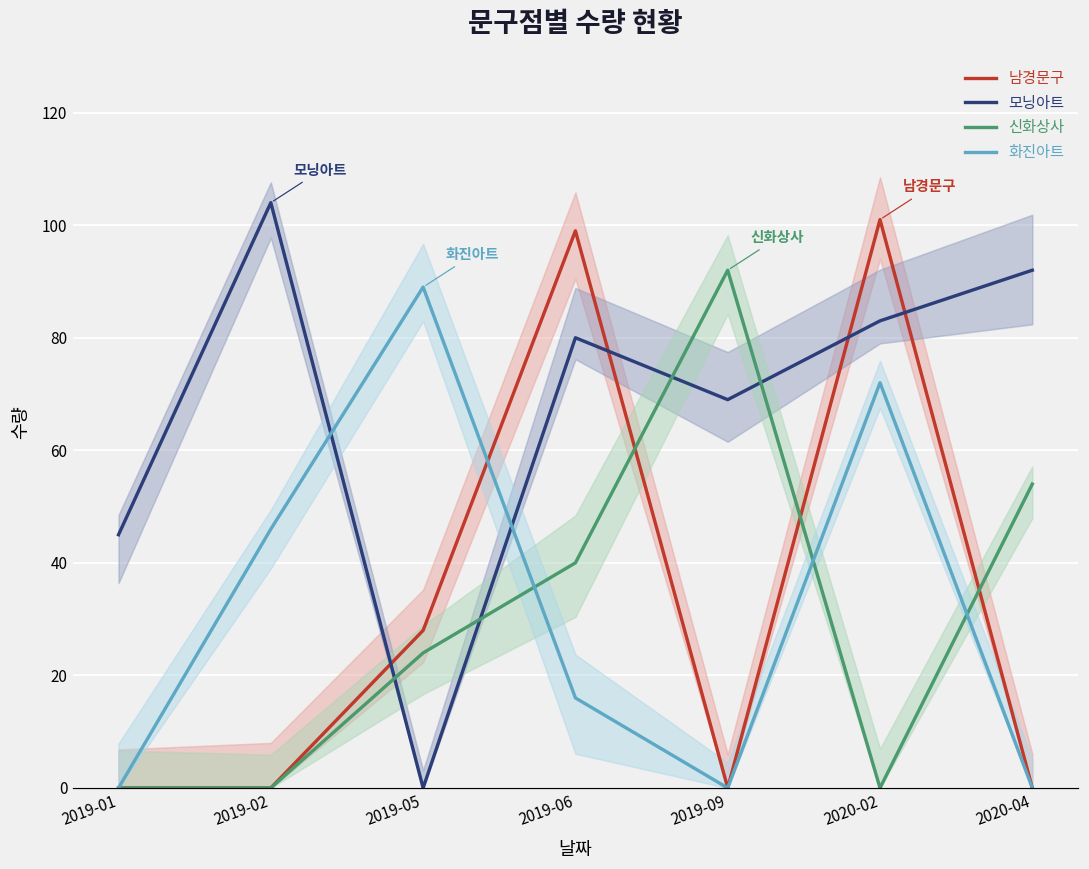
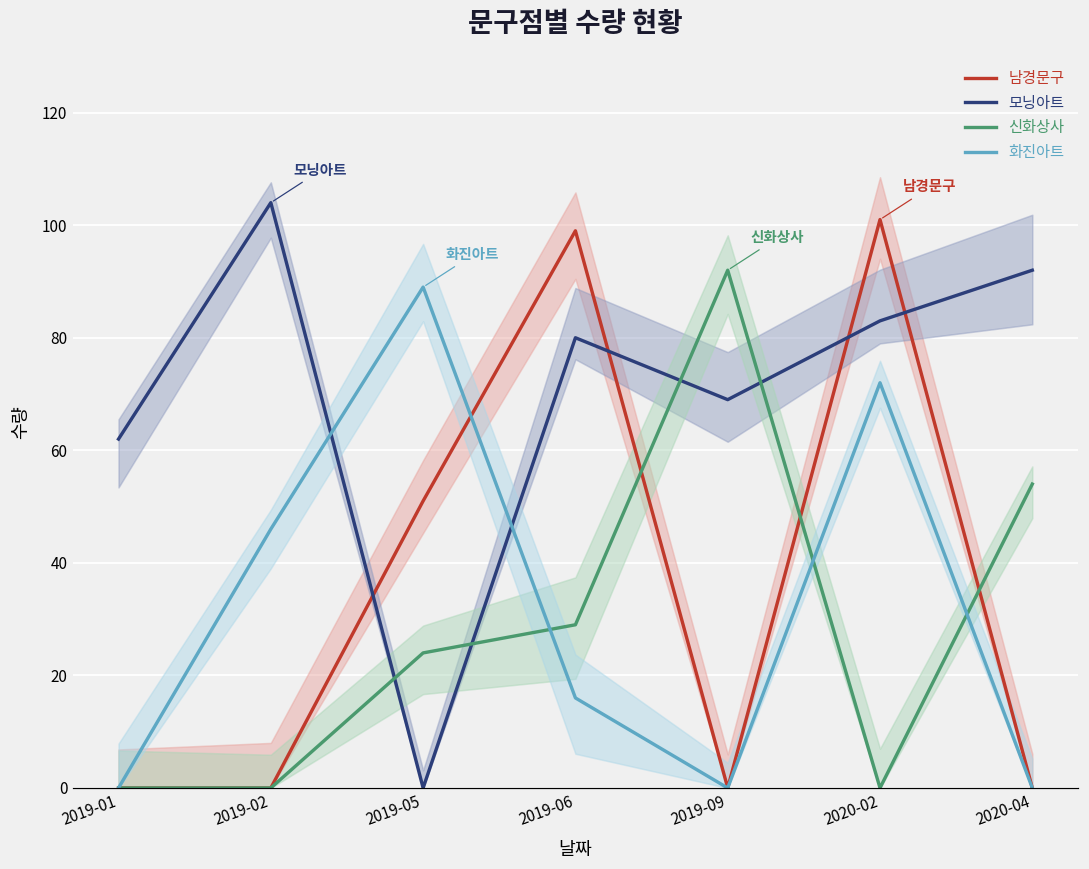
모닝아트, 2019-01: 45 -> 62
남경문구, 2019-05: 28 -> 51
신화상사, 2019-06: 40 -> 29
